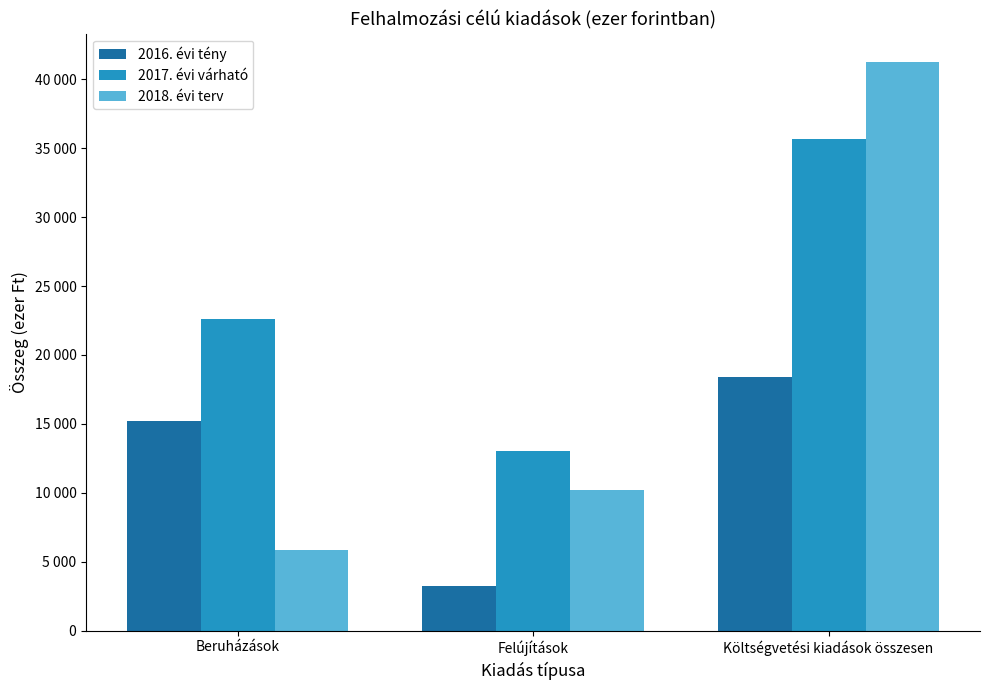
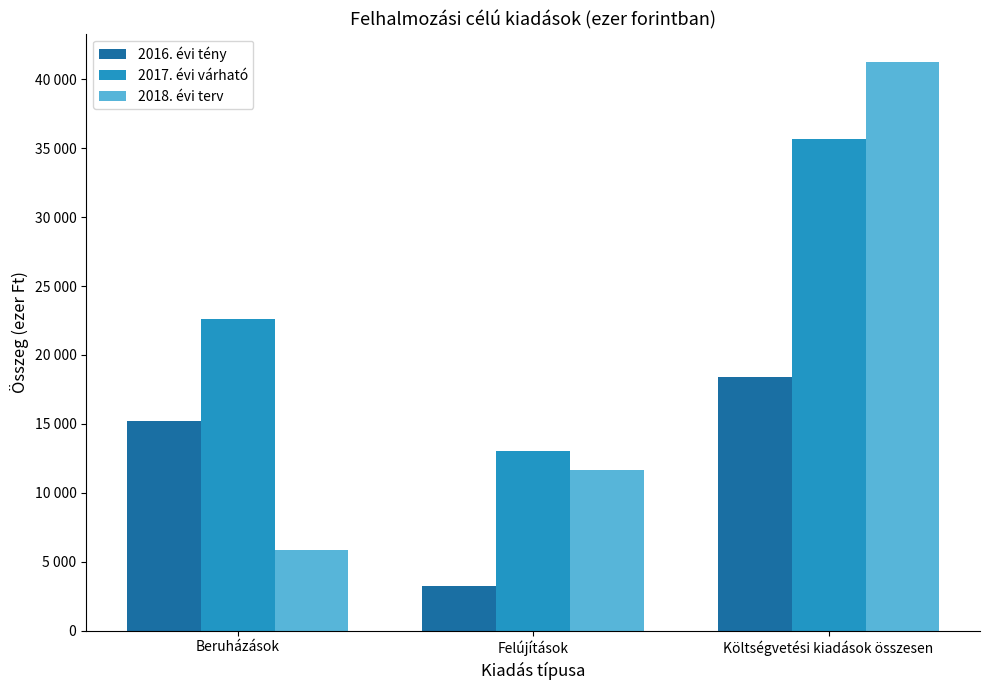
2018. évi terv, Felújítások: 10200 -> 11700
